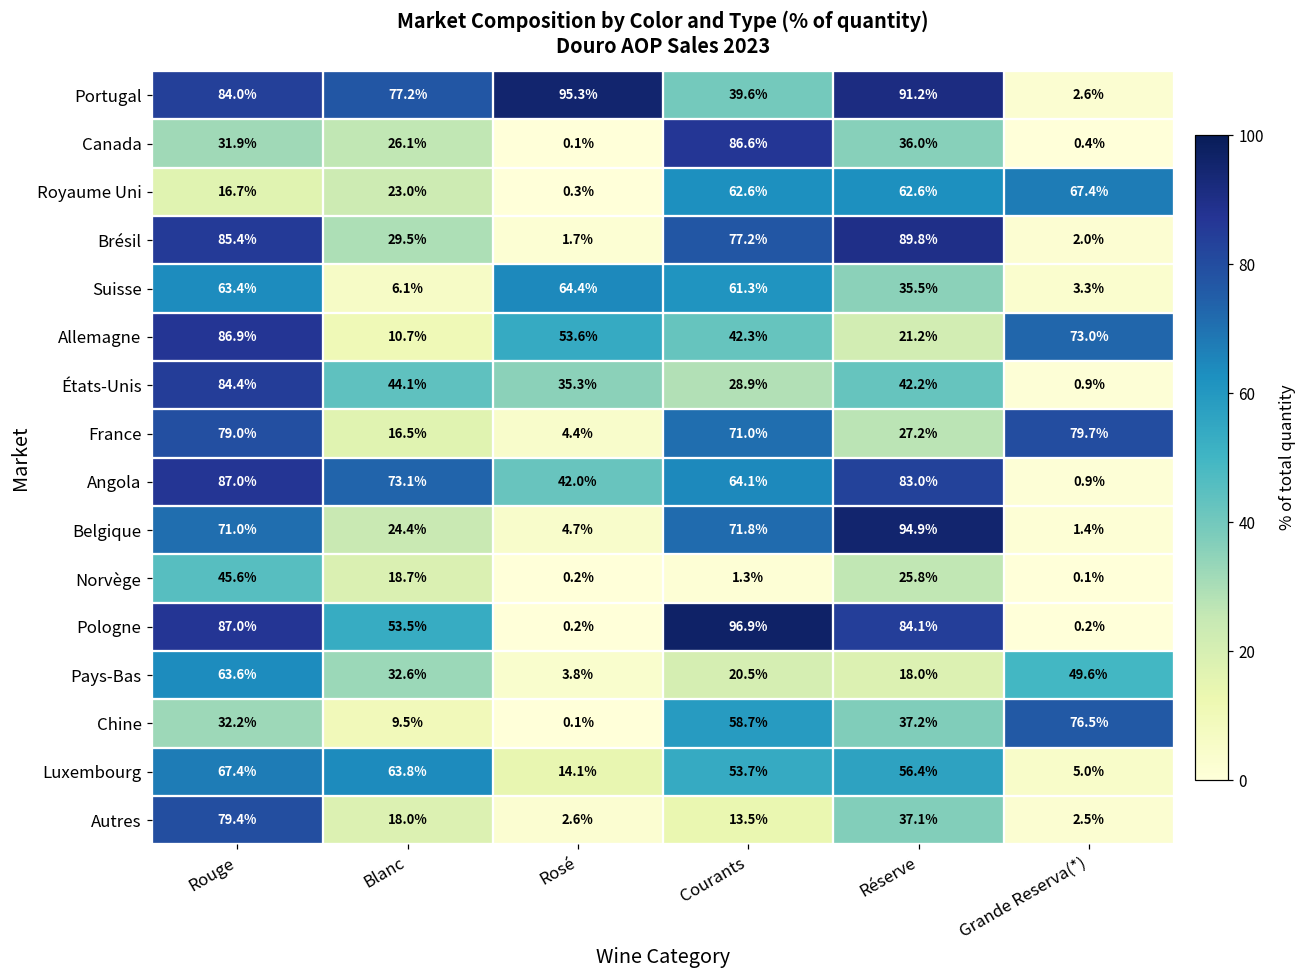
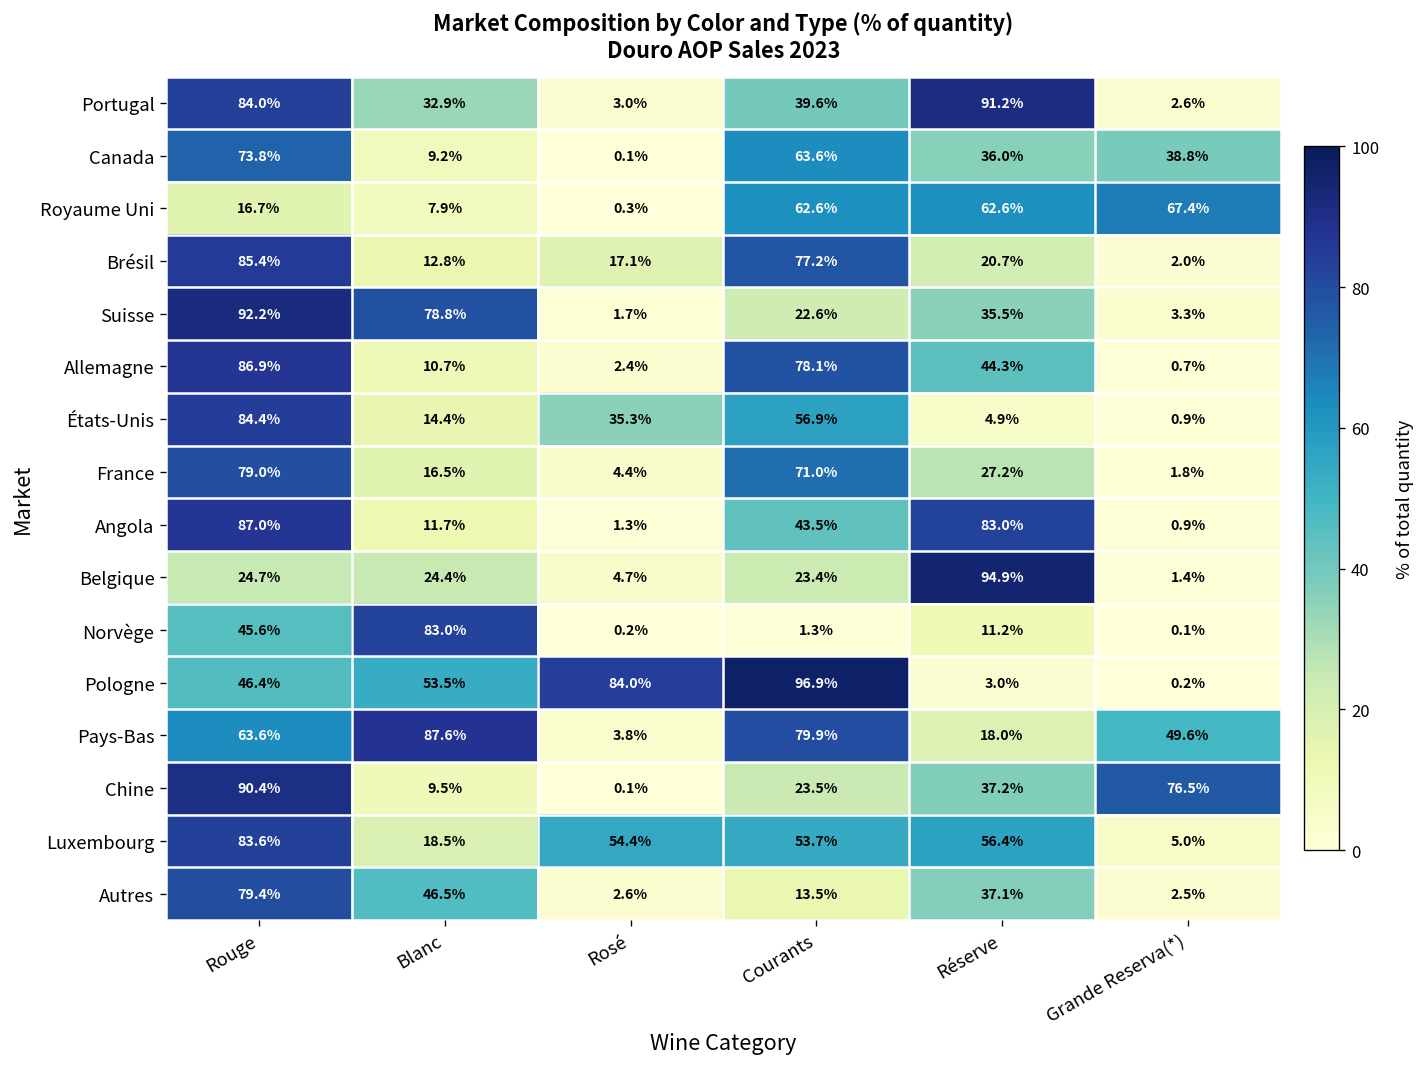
Portugal, Blanc: 77.2% -> 32.9%
Portugal, Rosé: 95.3% -> 3.0%
Canada, Rouge: 31.9% -> 73.8%
Canada, Blanc: 26.1% -> 9.2%
Canada, Courants: 86.6% -> 63.6%
Canada, Grande Reserva(*): 0.4% -> 38.8%
Royaume Uni, Blanc: 23.0% -> 7.9%
Brésil, Blanc: 29.5% -> 12.8%
Brésil, Rosé: 1.7% -> 17.1%
Brésil, Réserve: 89.8% -> 20.7%
Suisse, Rouge: 63.4% -> 92.2%
Suisse, Blanc: 6.1% -> 78.8%
Suisse, Rosé: 64.4% -> 1.7%
Suisse, Courants: 61.3% -> 22.6%
Allemagne, Rosé: 53.6% -> 2.4%
Allemagne, Courants: 42.3% -> 78.1%
Allemagne, Réserve: 21.2% -> 44.3%
Allemagne, Grande Reserva(*): 73.0% -> 0.7%
États-Unis, Blanc: 44.1% -> 14.4%
États-Unis, Courants: 28.9% -> 56.9%
États-Unis, Réserve: 42.2% -> 4.9%
France, Grande Reserva(*): 79.7% -> 1.8%
Angola, Blanc: 73.1% -> 11.7%
Angola, Rosé: 42.0% -> 1.3%
Angola, Courants: 64.1% -> 43.5%
Belgique, Rouge: 71.0% -> 24.7%
Belgique, Courants: 71.8% -> 23.4%
Norvège, Blanc: 18.7% -> 83.0%
Norvège, Réserve: 25.8% -> 11.2%
Pologne, Rouge: 87.0% -> 46.4%
Pologne, Rosé: 0.2% -> 84.0%
Pologne, Réserve: 84.1% -> 3.0%
Pays-Bas, Blanc: 32.6% -> 87.6%
Pays-Bas, Courants: 20.5% -> 79.9%
Chine, Rouge: 32.2% -> 90.4%
Chine, Courants: 58.7% -> 23.5%
Luxembourg, Rouge: 67.4% -> 83.6%
Luxembourg, Blanc: 63.8% -> 18.5%
Luxembourg, Rosé: 14.1% -> 54.4%
Autres, Blanc: 18.0% -> 46.5%
